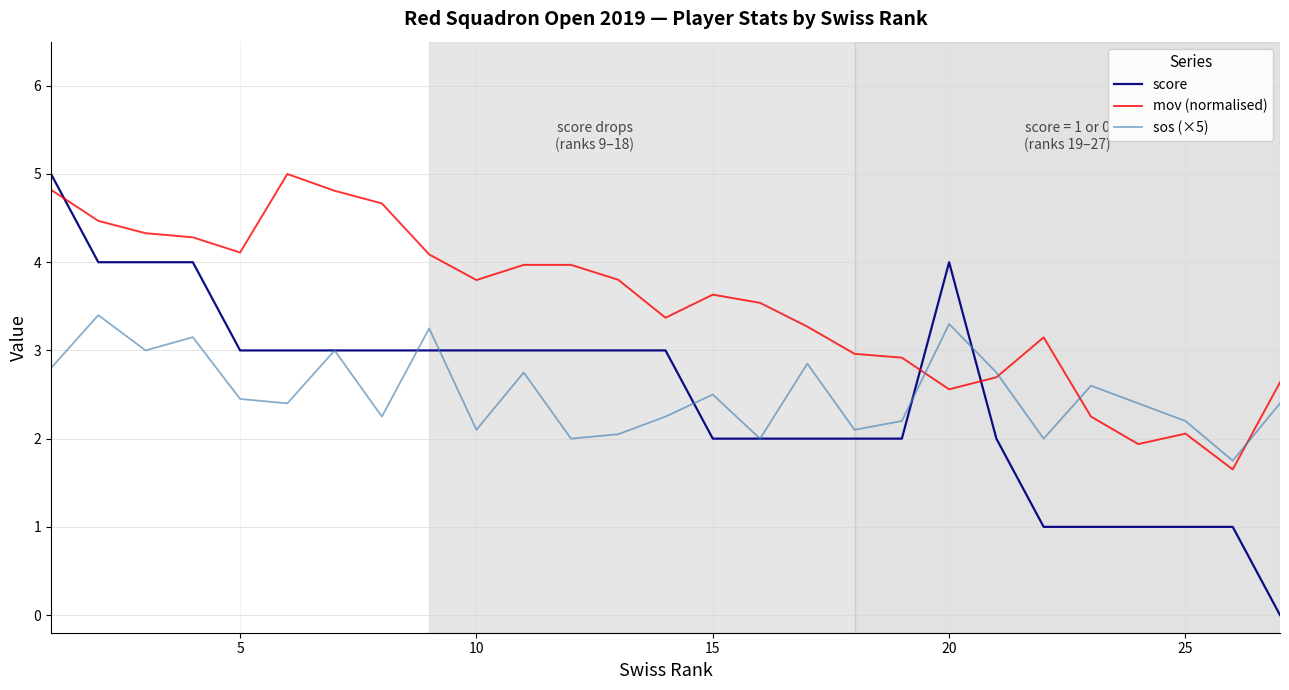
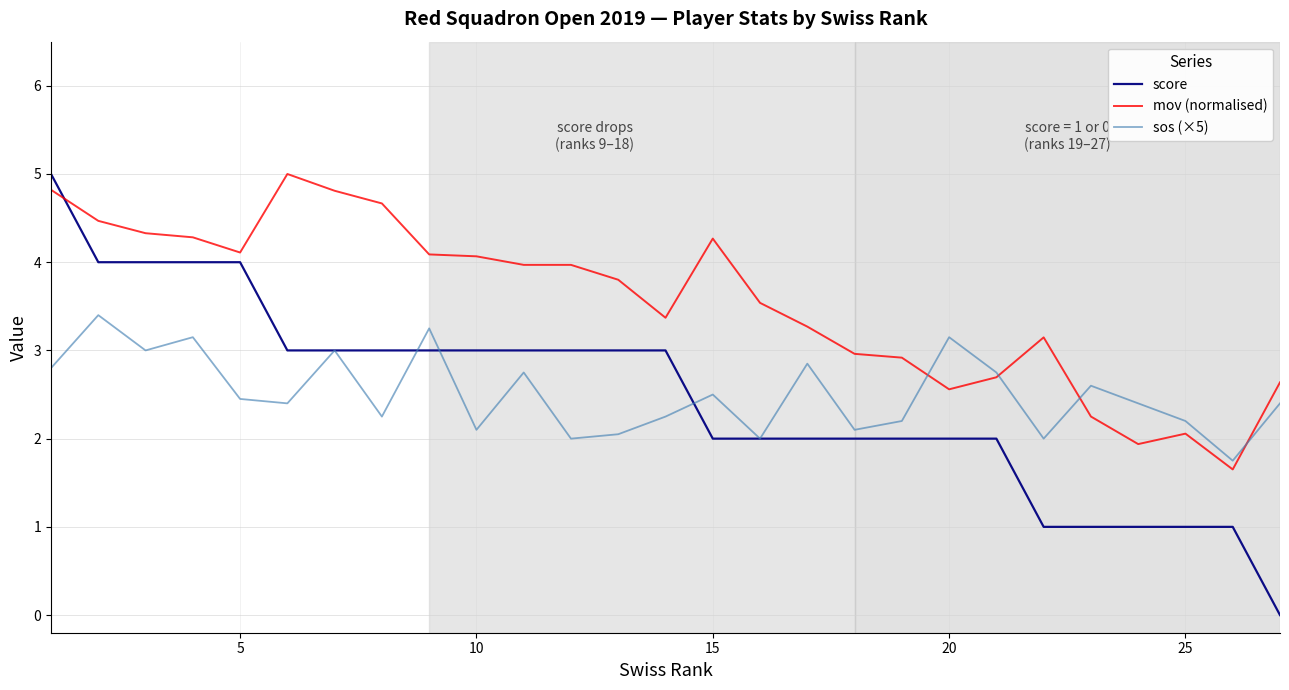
score, 5: 3 -> 4
mov (normalised), 10: 3.8 -> 4.1
mov (normalised), 15: 3.6 -> 4.3
score, 20: 4 -> 2
sos (×5), 20: 3.3 -> 3.2
